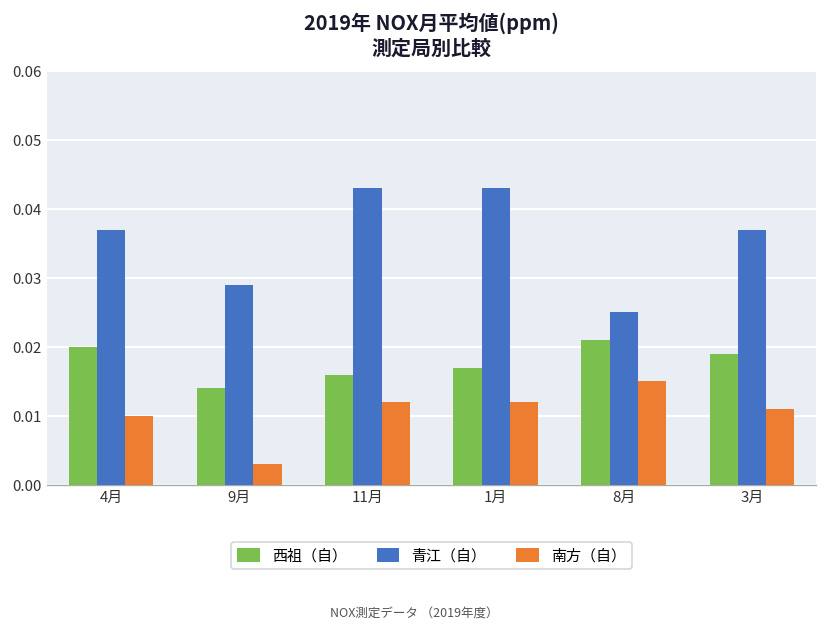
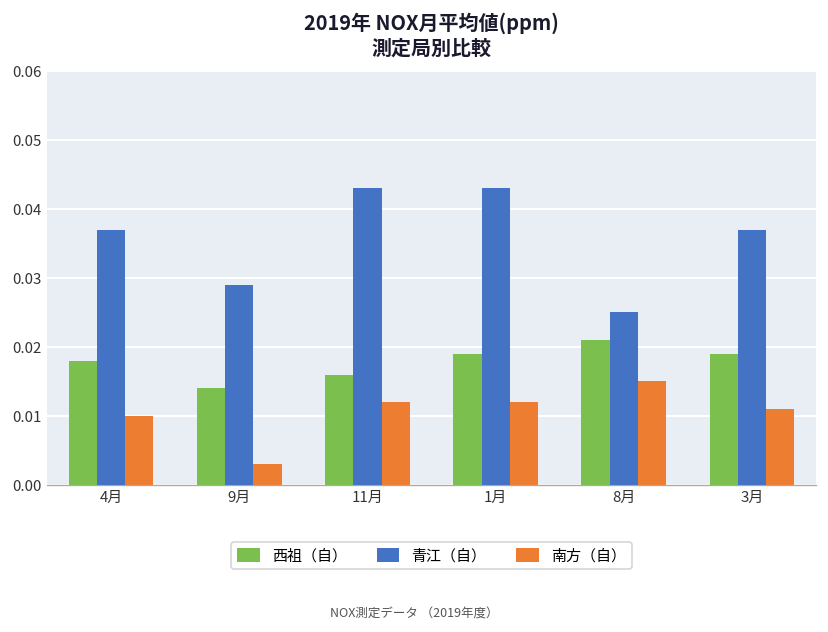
西祖（自）, 4月: 0.020 -> 0.018
西祖（自）, 1月: 0.017 -> 0.019
